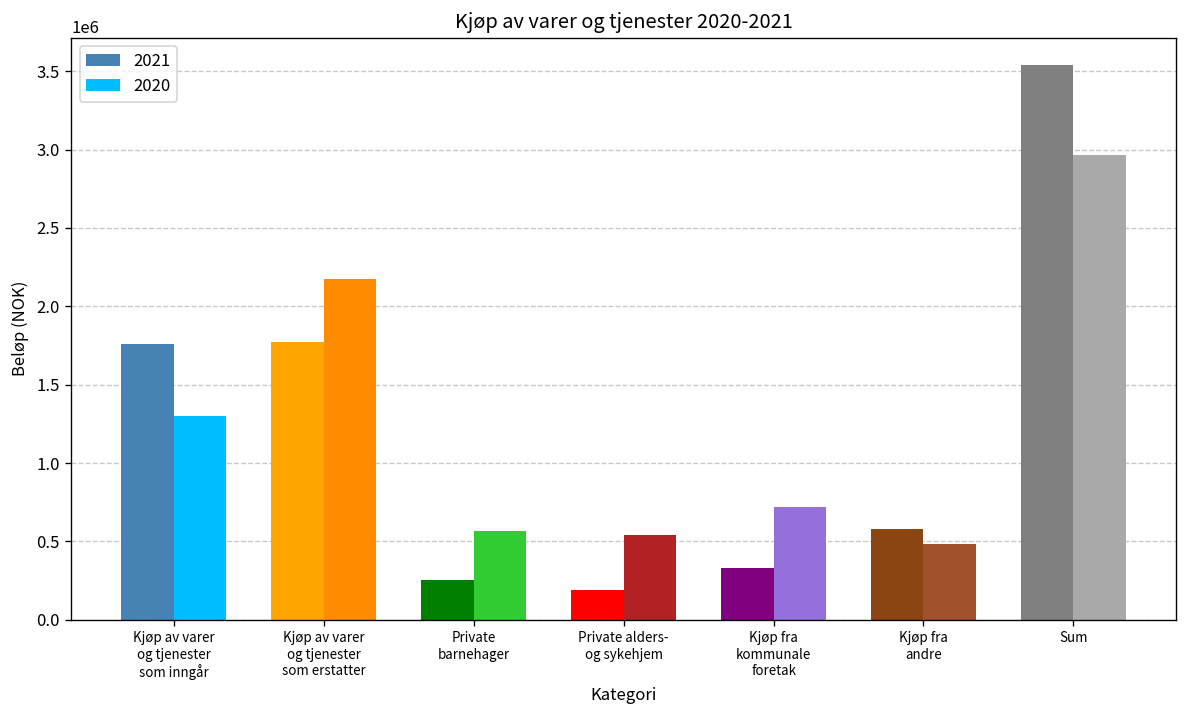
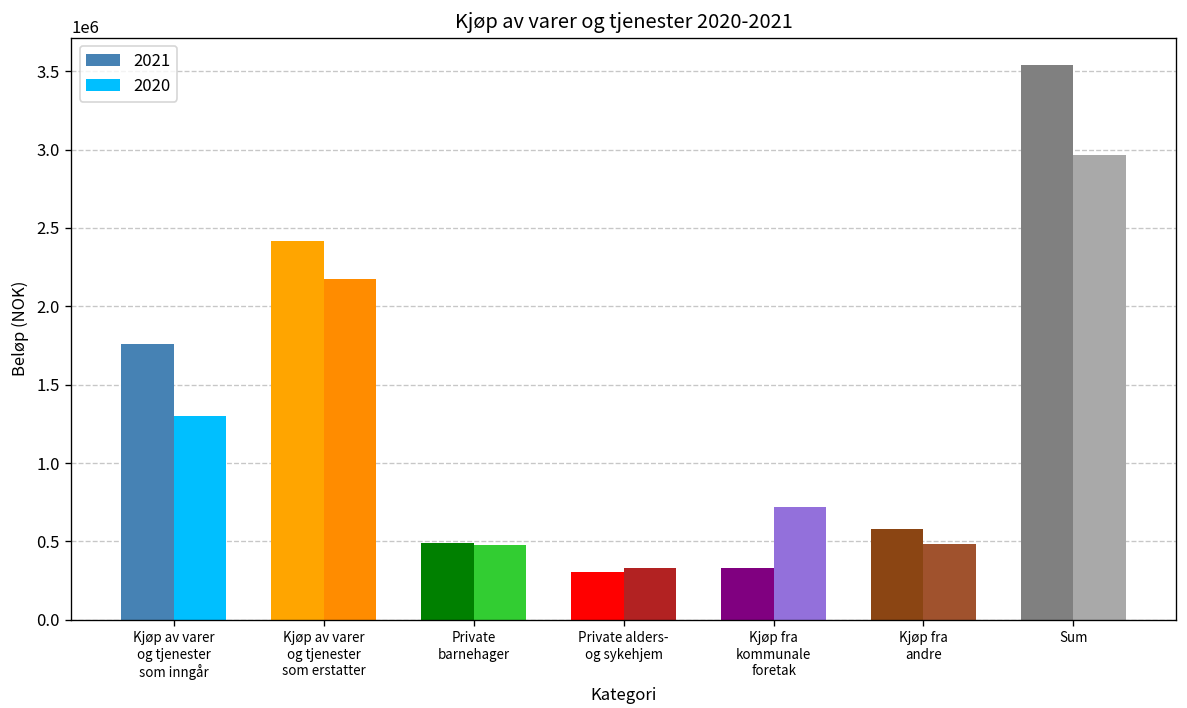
2021, Kjøp av varer og tjenester som erstatter: 1780000 -> 2420000
2021, Private barnehager: 250000 -> 490000
2020, Private barnehager: 570000 -> 480000
2021, Private alders- og sykehjem: 190000 -> 300000
2020, Private alders- og sykehjem: 540000 -> 330000
